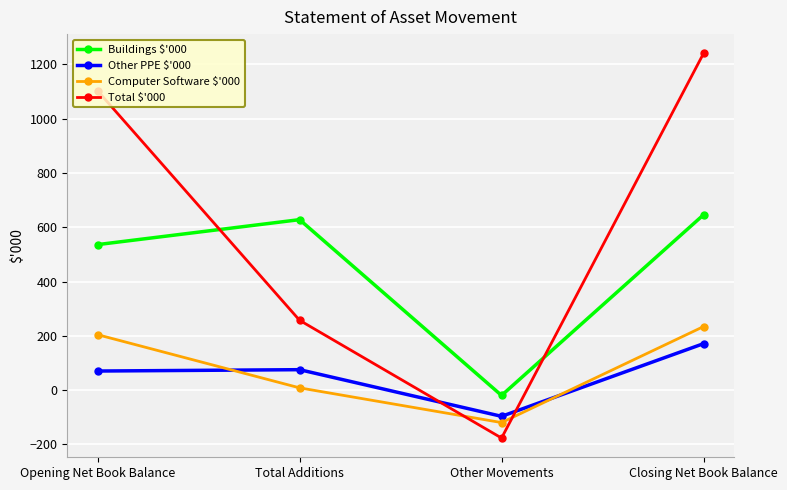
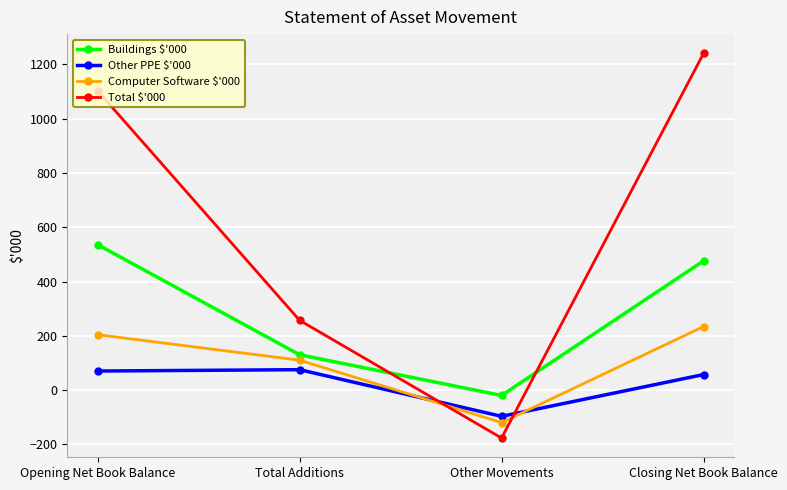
Buildings $'000, Total Additions: 630 -> 130
Computer Software $'000, Total Additions: 10 -> 110
Buildings $'000, Closing Net Book Balance: 650 -> 480
Other PPE $'000, Closing Net Book Balance: 170 -> 60
